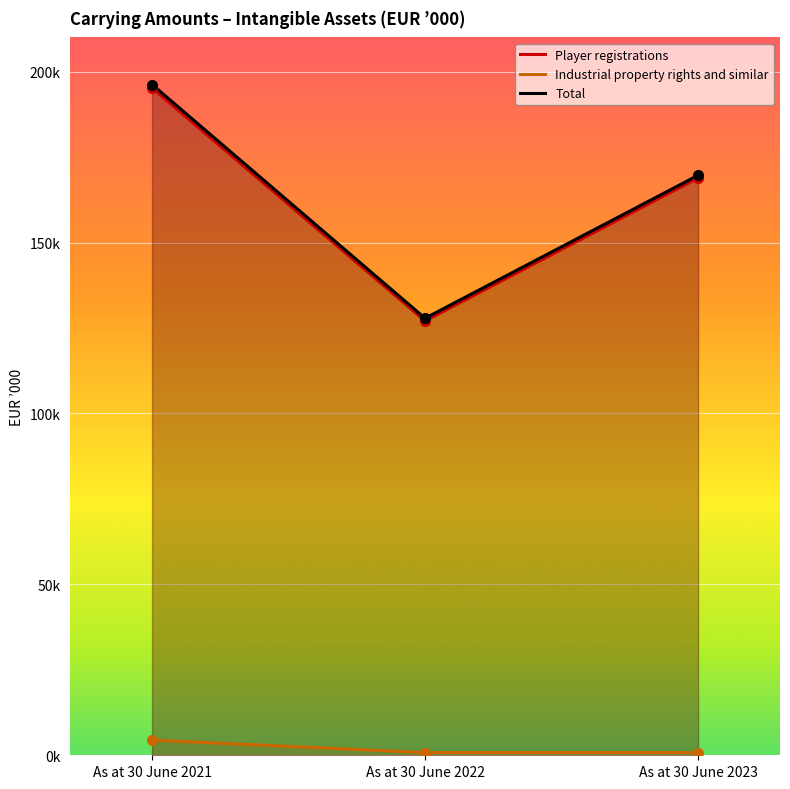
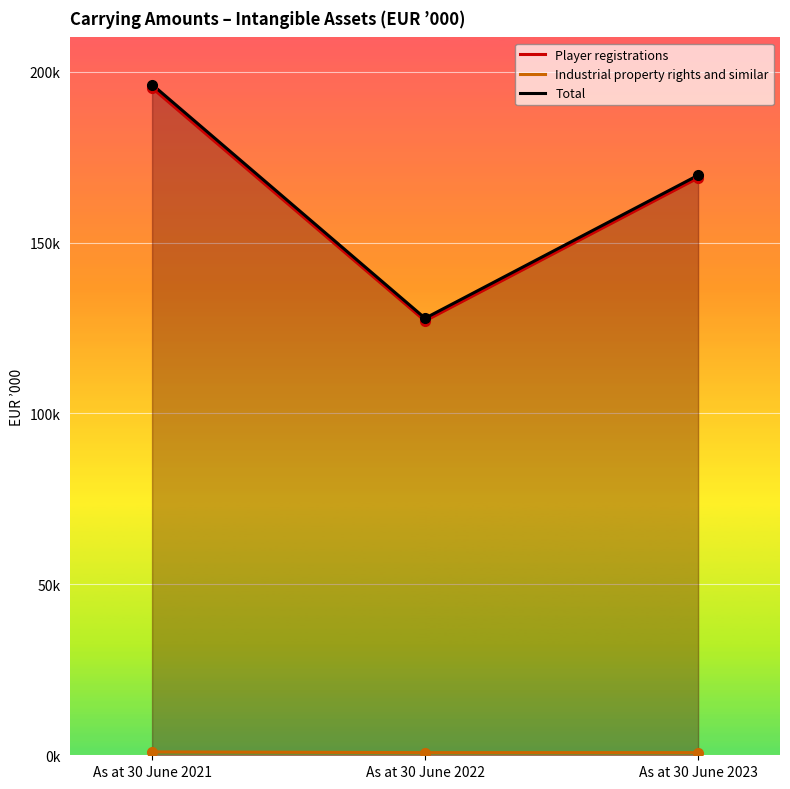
Industrial property rights and similar, As at 30 June 2021: 4000 -> 1000
